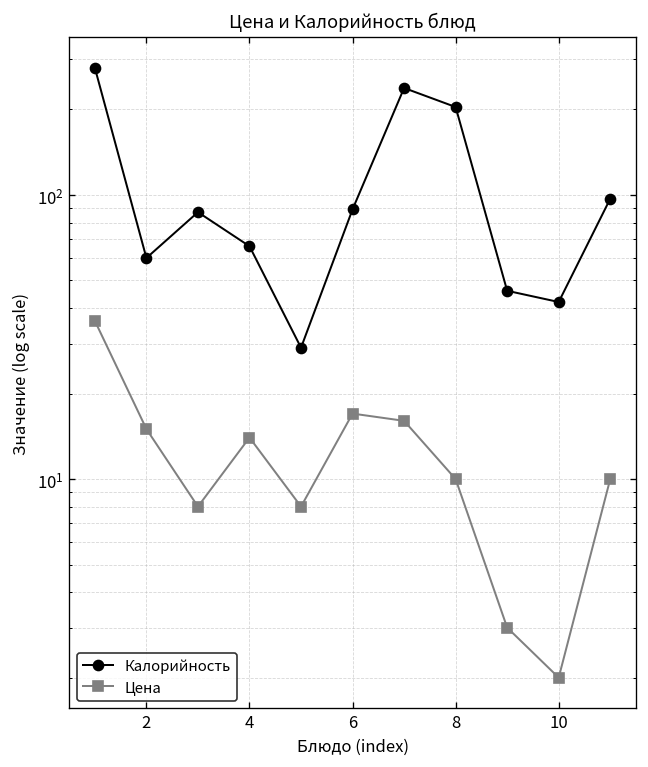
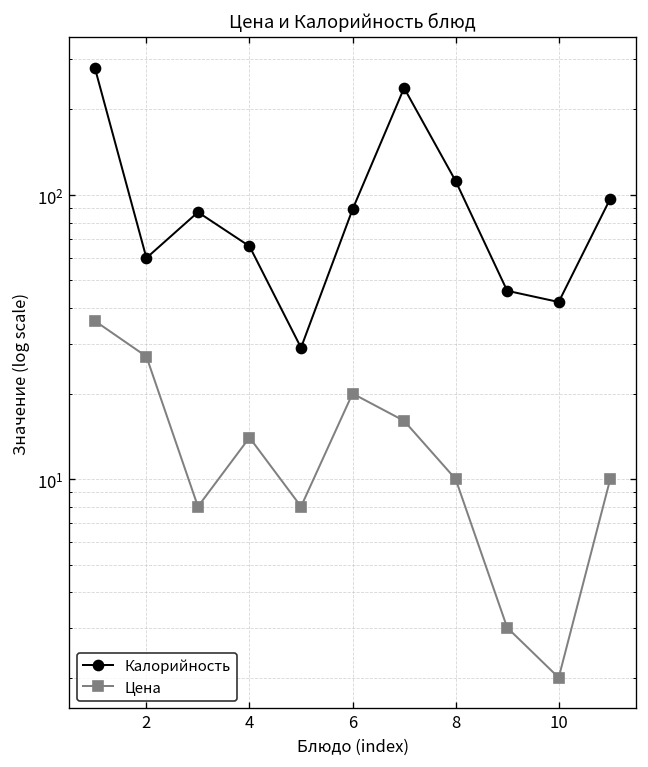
Цена, 2: 15 -> 27
Цена, 6: 17 -> 20
Калорийность, 8: 200 -> 110
